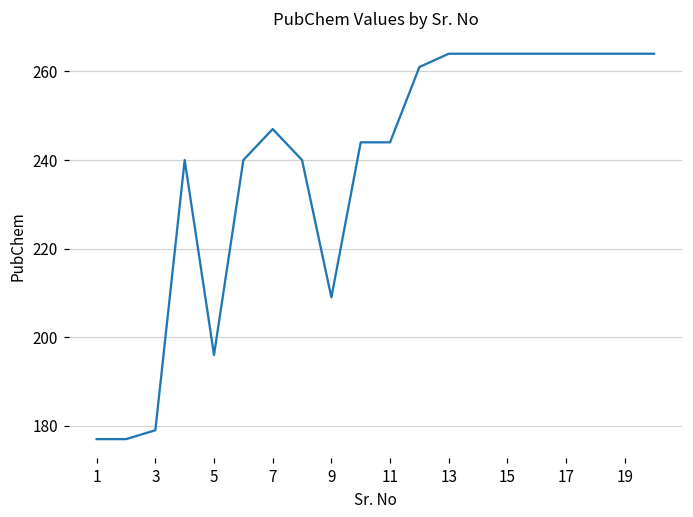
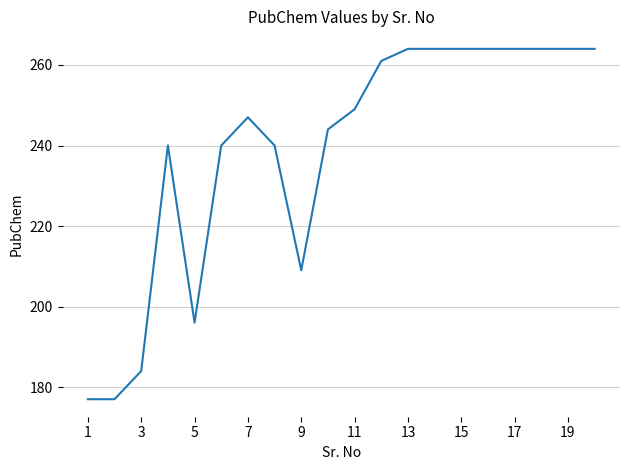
3: 179 -> 184
11: 244 -> 249
